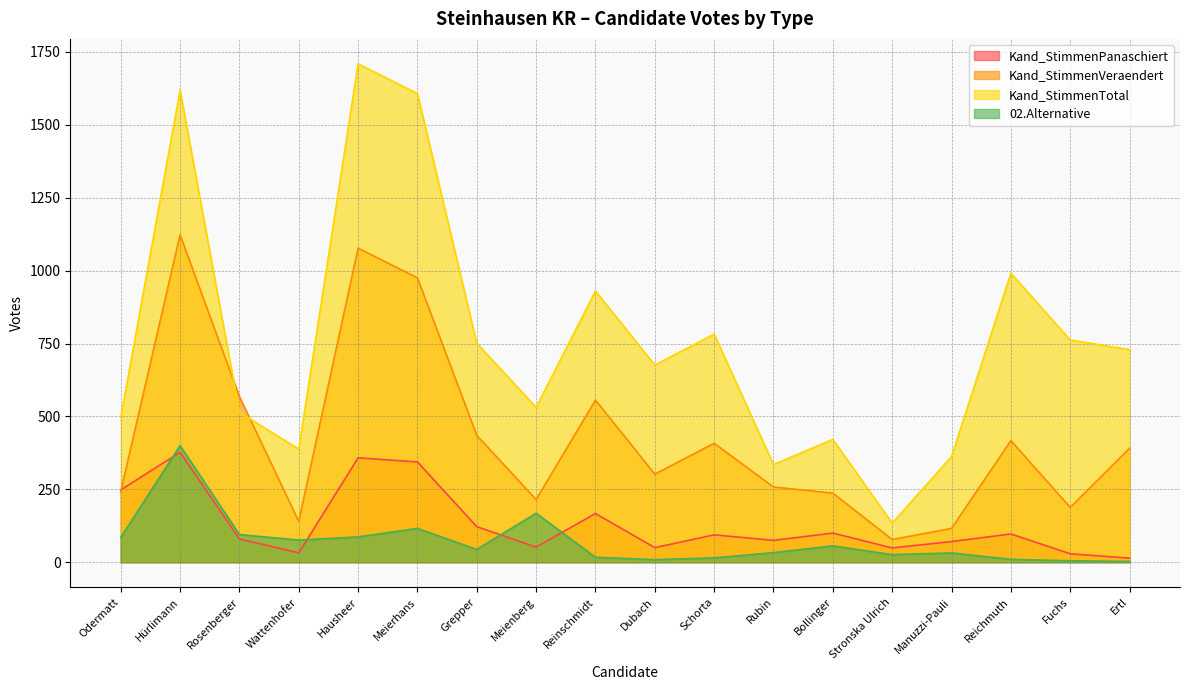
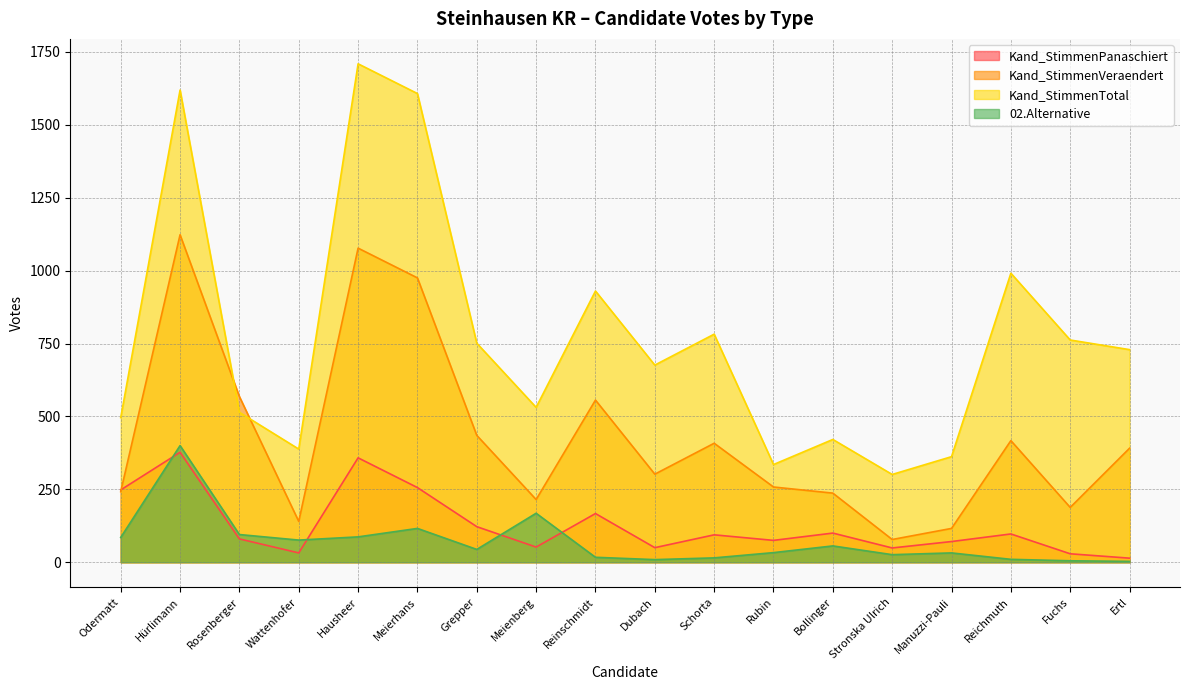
Kand_StimmenPanaschiert, Meierhans: 340 -> 260
Kand_StimmenTotal, Stronska Ulrich: 130 -> 300
